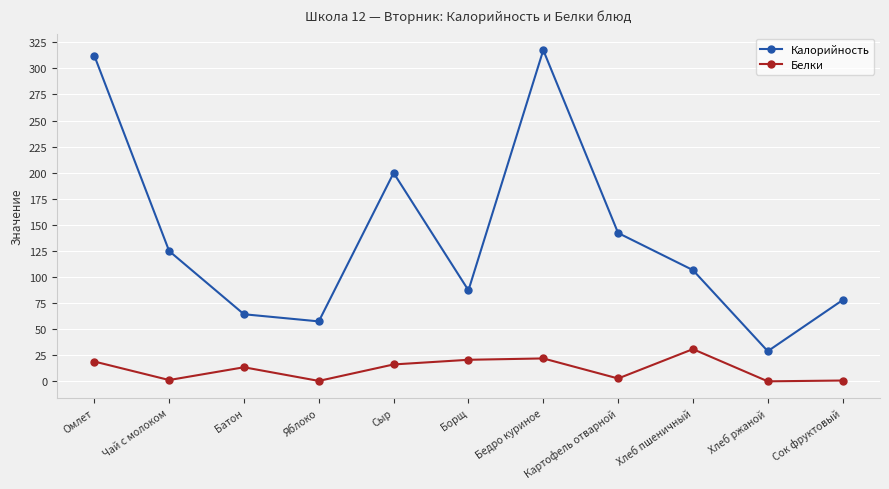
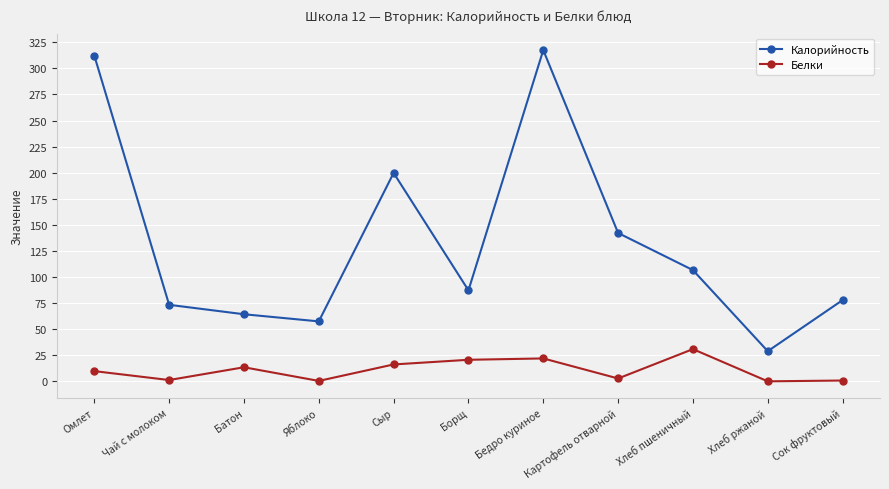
Белки, Омлет: 19 -> 10
Калорийность, Чай с молоком: 125 -> 73
